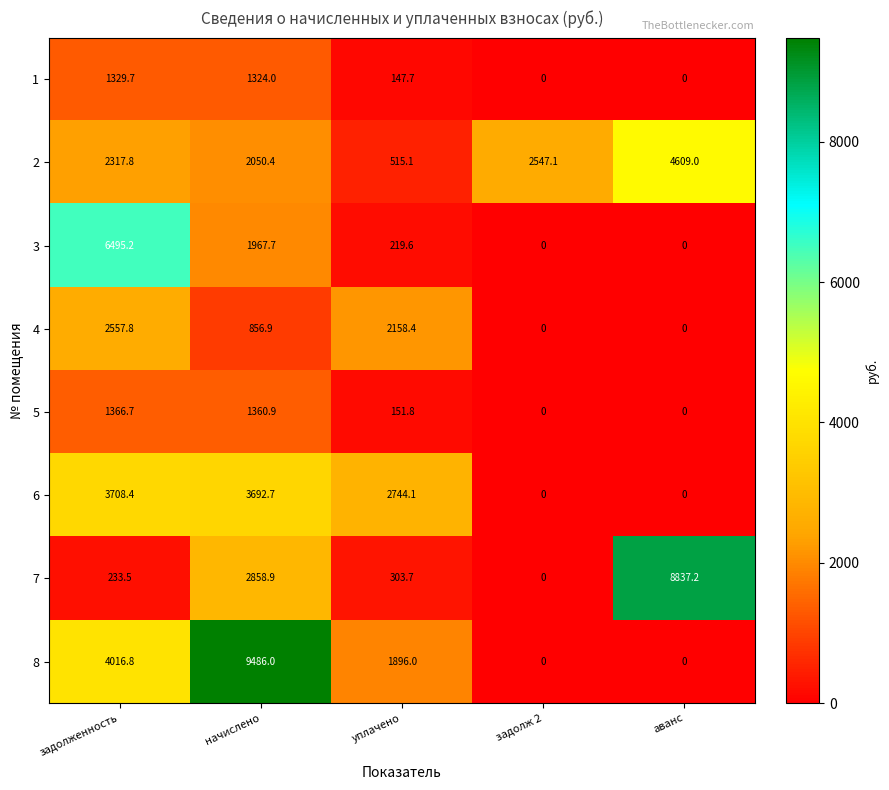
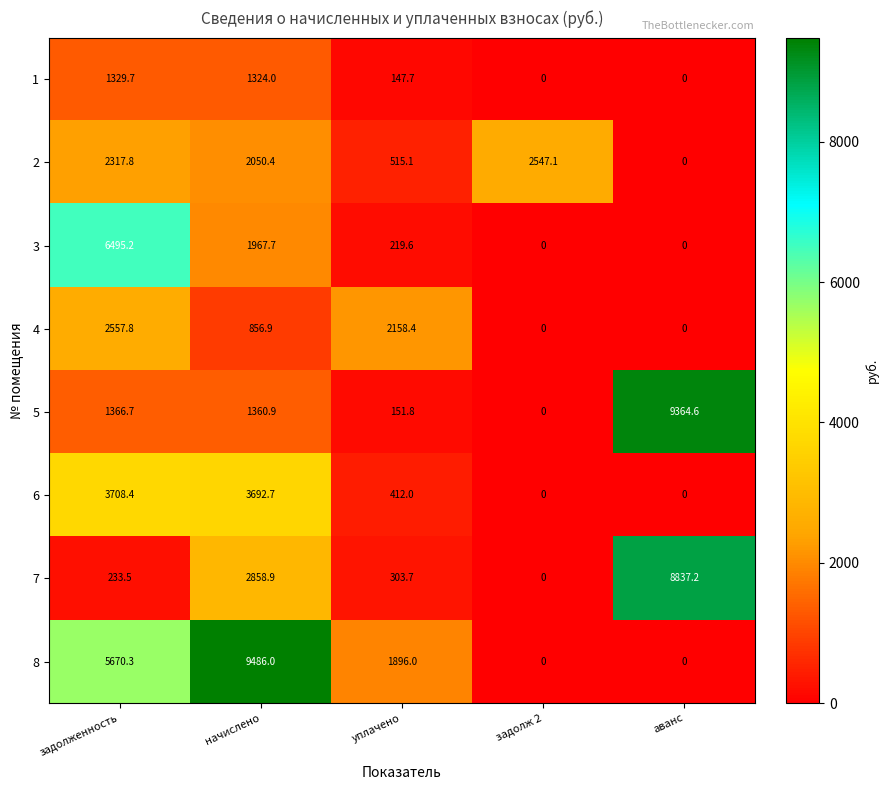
2, аванс: 4609.0 -> 0
5, аванс: 0 -> 9364.6
6, уплачено: 2744.1 -> 412.0
8, задолженность: 4016.8 -> 5670.3
